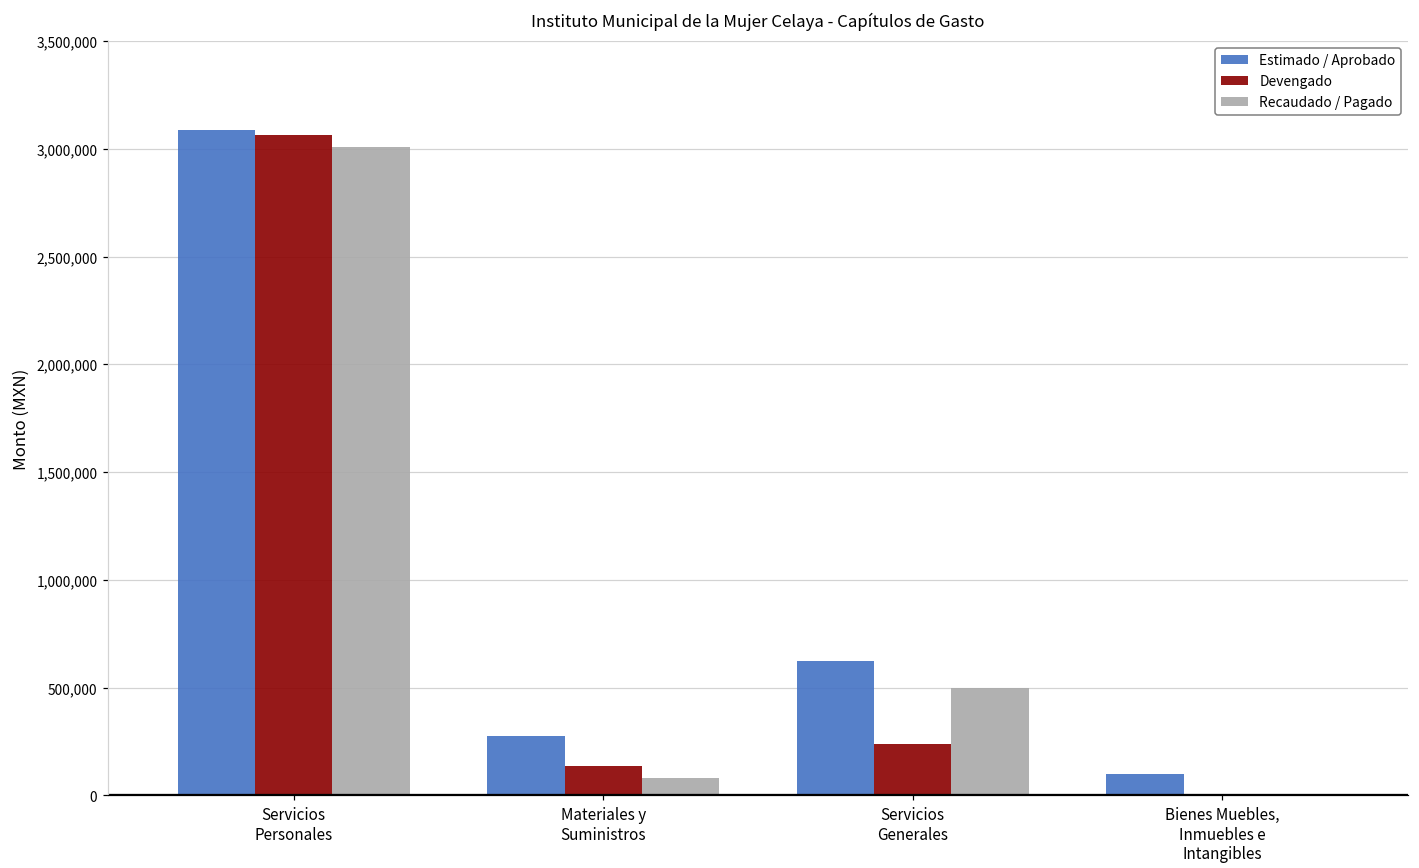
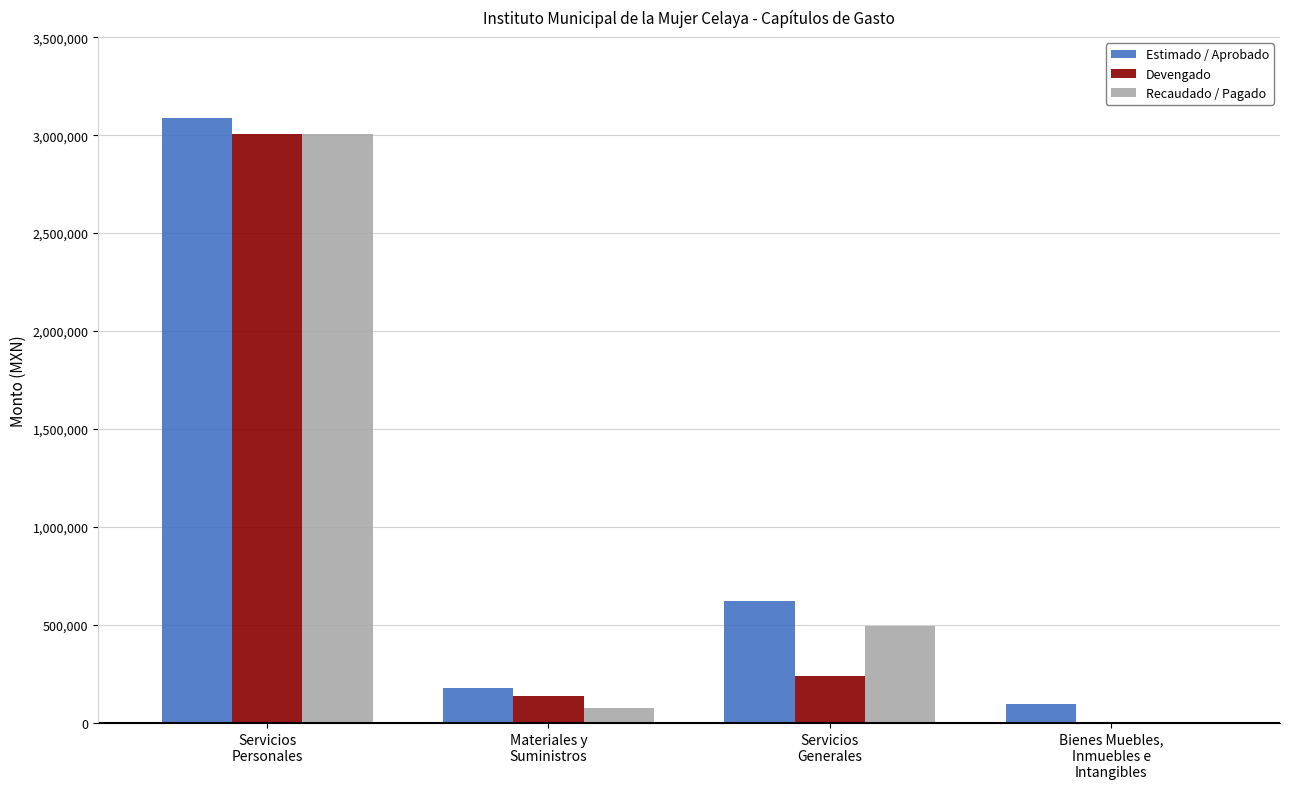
Devengado, Servicios Personales: 3,060,000 -> 3,010,000
Estimado / Aprobado, Materiales y Suministros: 270,000 -> 180,000
